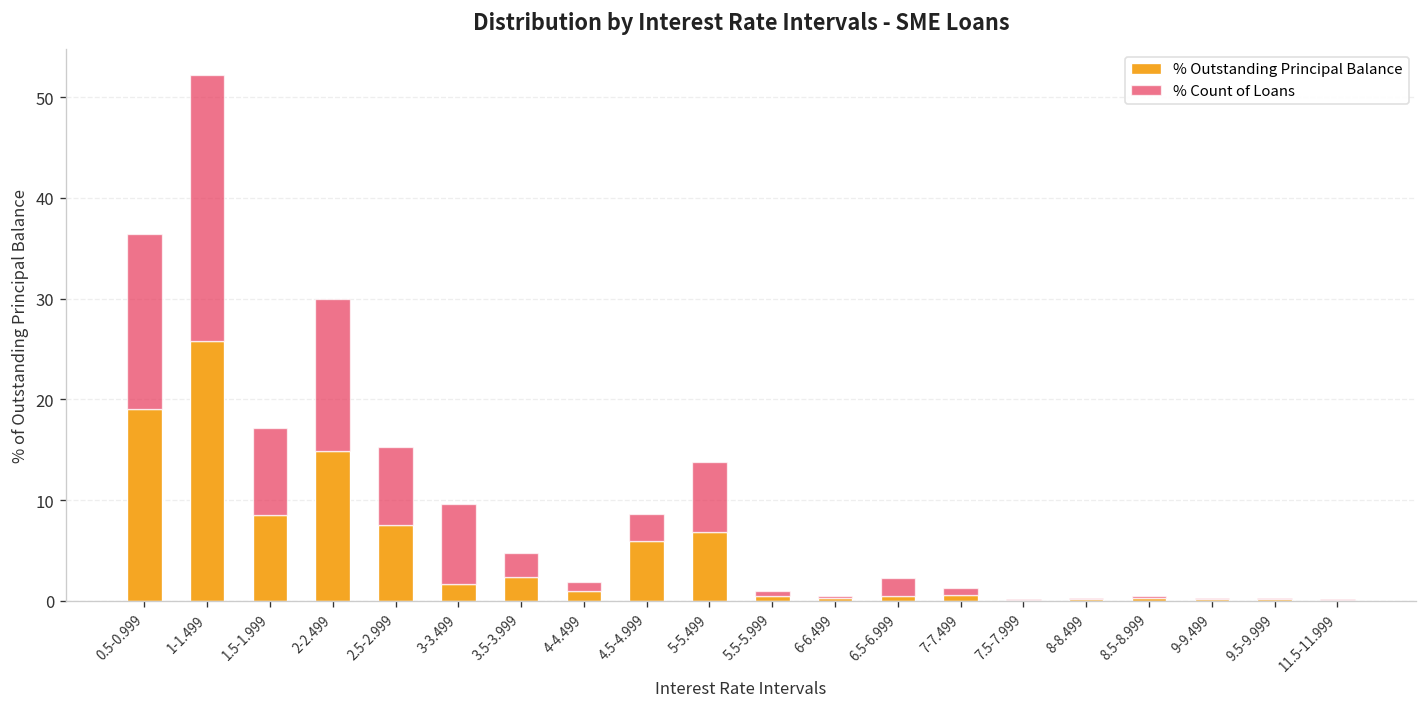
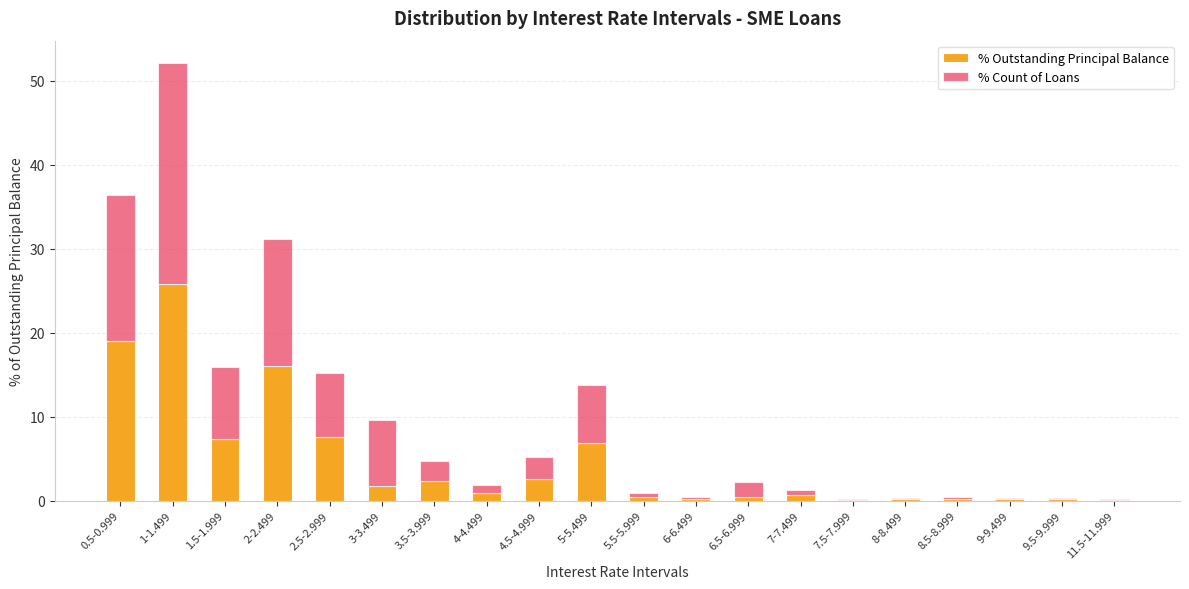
% Outstanding Principal Balance, 1.5-1.999: 8 -> 7
% Outstanding Principal Balance, 2-2.499: 15 -> 16
% Outstanding Principal Balance, 4.5-4.999: 6 -> 3
